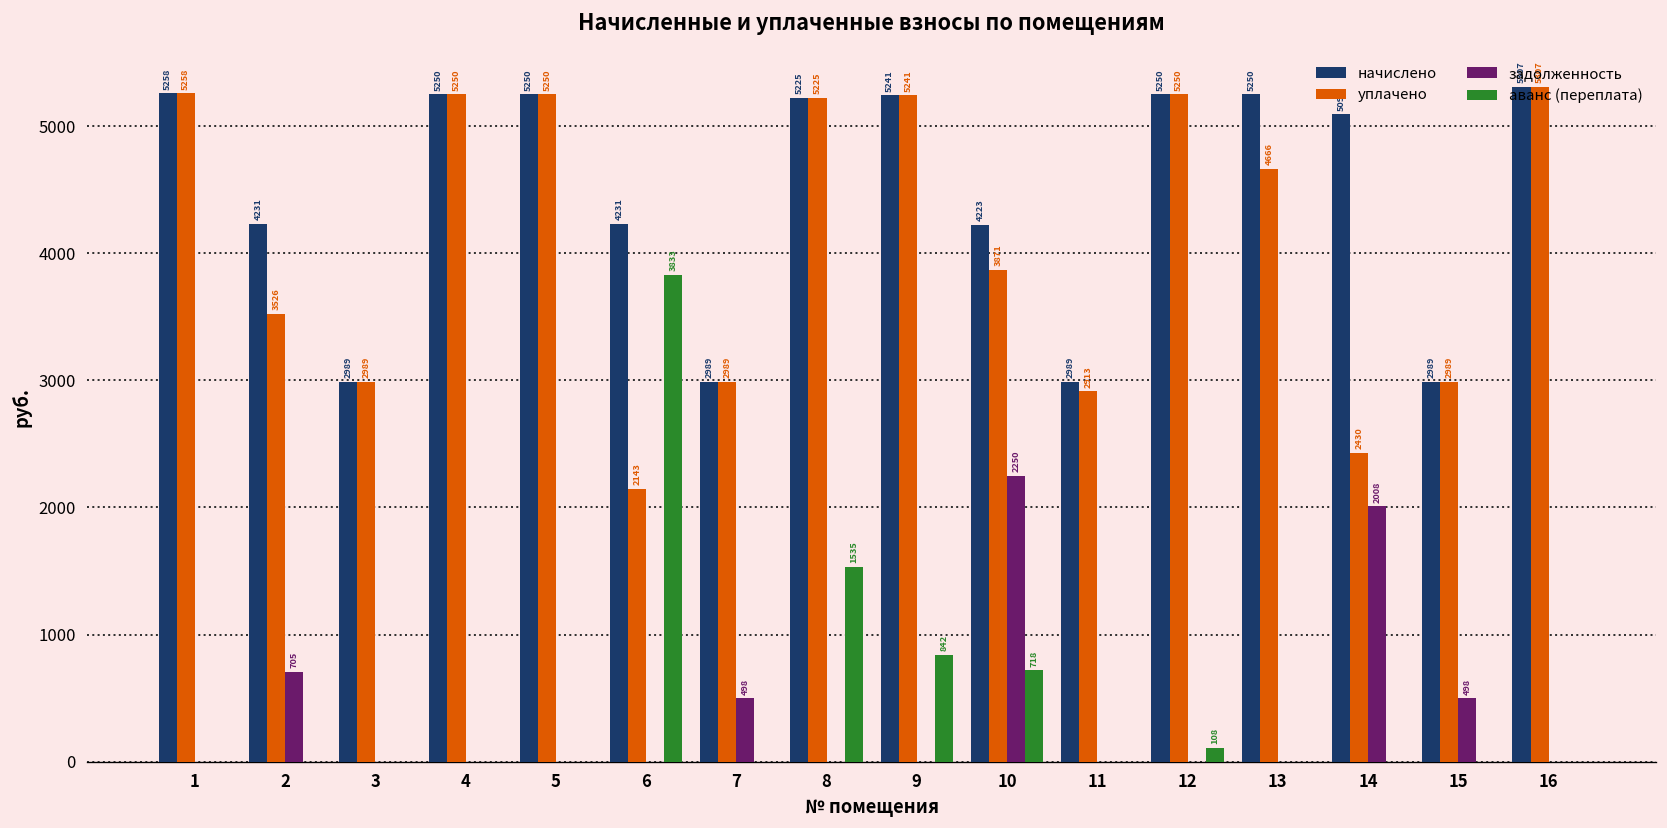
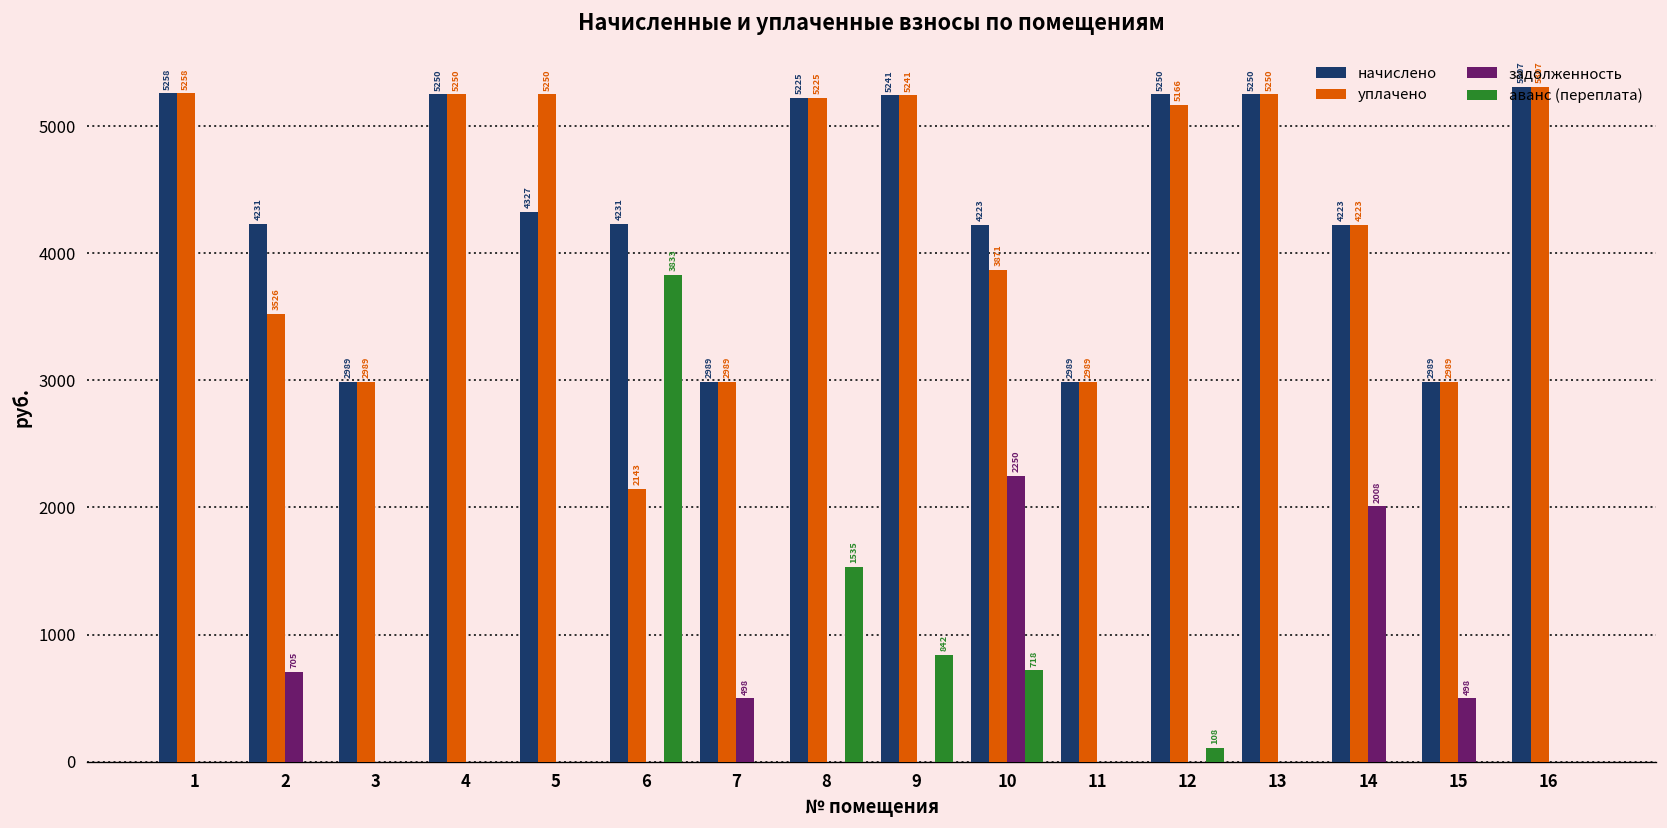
начислено, 5: 5250 -> 4327
уплачено, 11: 2913 -> 2989
уплачено, 12: 5250 -> 5166
уплачено, 13: 4666 -> 5250
начислено, 14: 5092 -> 4223
уплачено, 14: 2430 -> 4223
